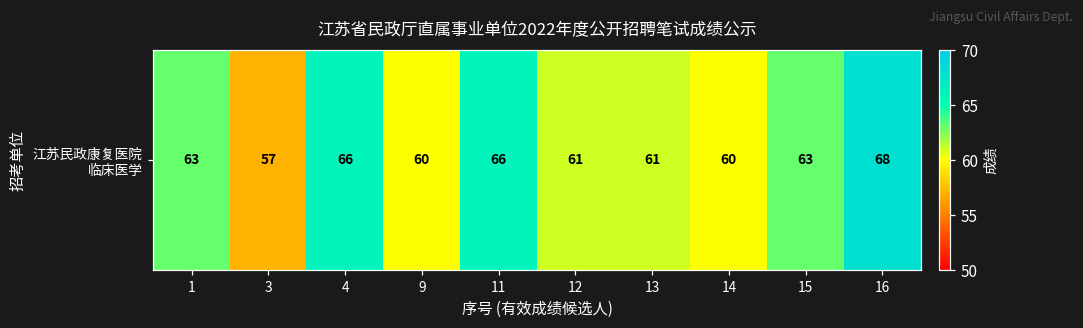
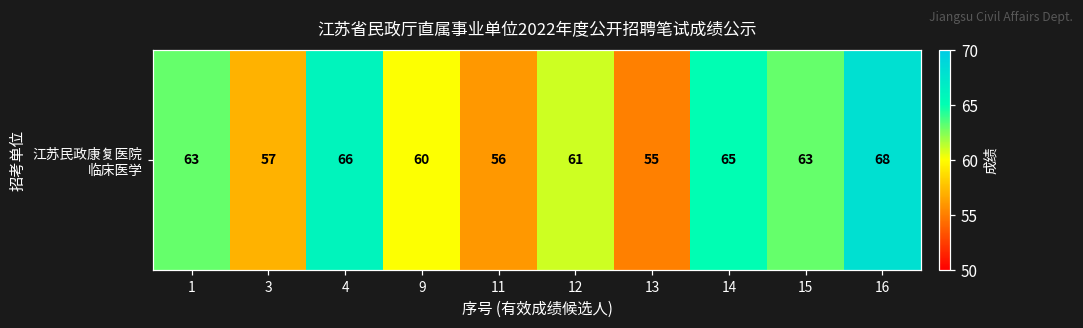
江苏民政康复医院 临床医学, 11: 66 -> 56
江苏民政康复医院 临床医学, 13: 61 -> 55
江苏民政康复医院 临床医学, 14: 60 -> 65
